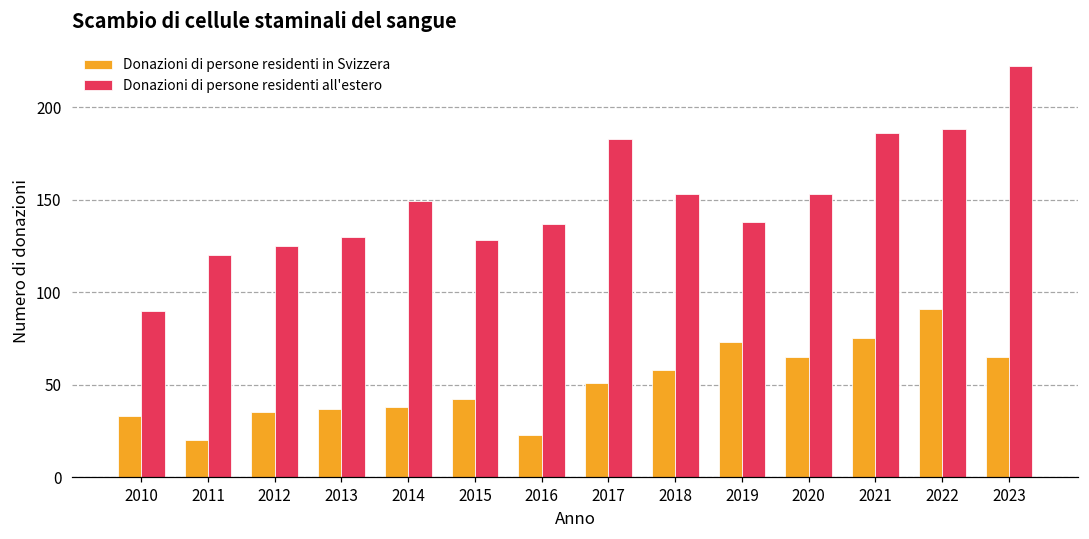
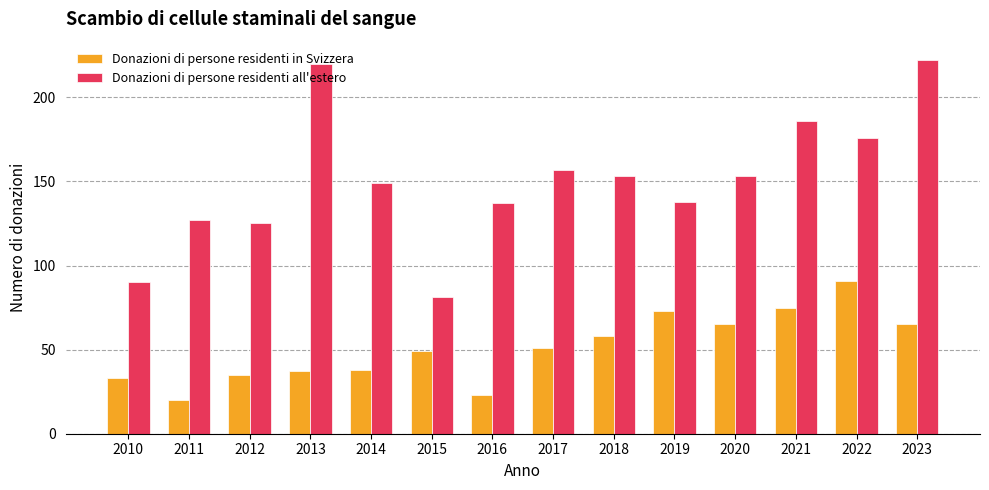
Donazioni di persone residenti all'estero, 2011: 120 -> 127
Donazioni di persone residenti all'estero, 2013: 130 -> 220
Donazioni di persone residenti in Svizzera, 2015: 42 -> 49
Donazioni di persone residenti all'estero, 2015: 128 -> 81
Donazioni di persone residenti all'estero, 2017: 183 -> 157
Donazioni di persone residenti all'estero, 2022: 188 -> 176
